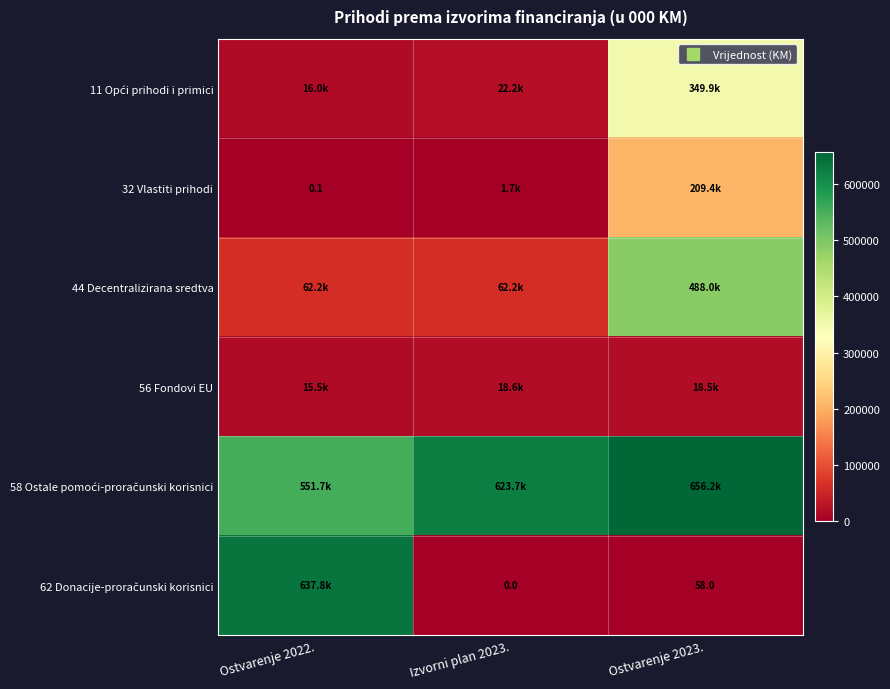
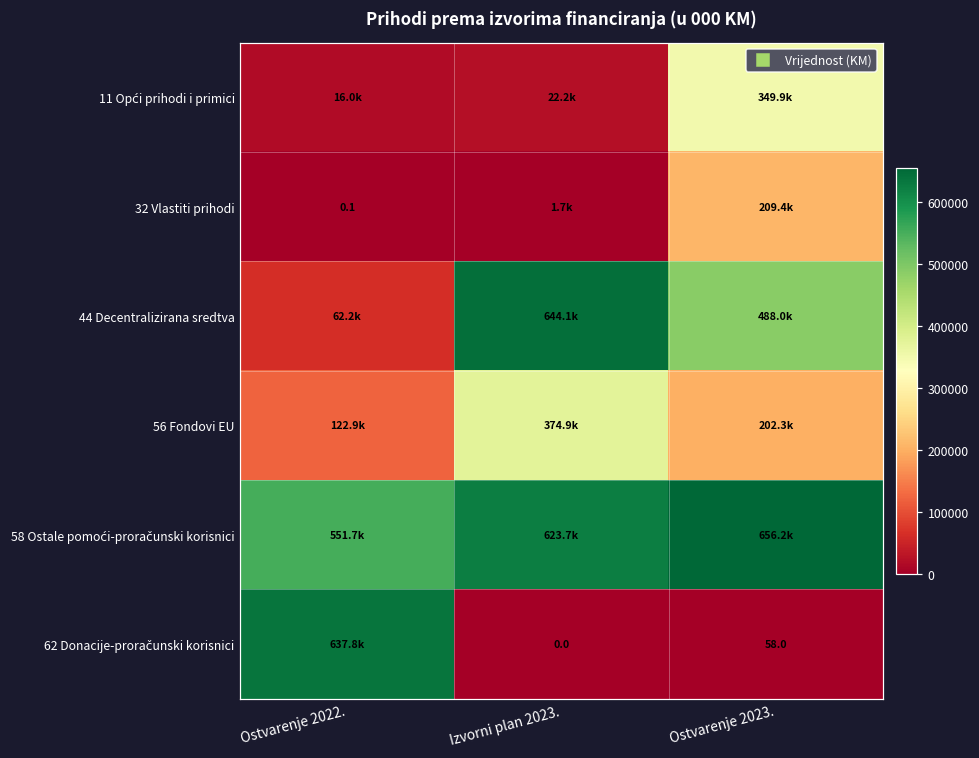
44 Decentralizirana sredtva, Izvorni plan 2023.: 62.2k -> 644.1k
56 Fondovi EU, Ostvarenje 2022.: 15.5k -> 122.9k
56 Fondovi EU, Izvorni plan 2023.: 18.6k -> 374.9k
56 Fondovi EU, Ostvarenje 2023.: 18.5k -> 202.3k
